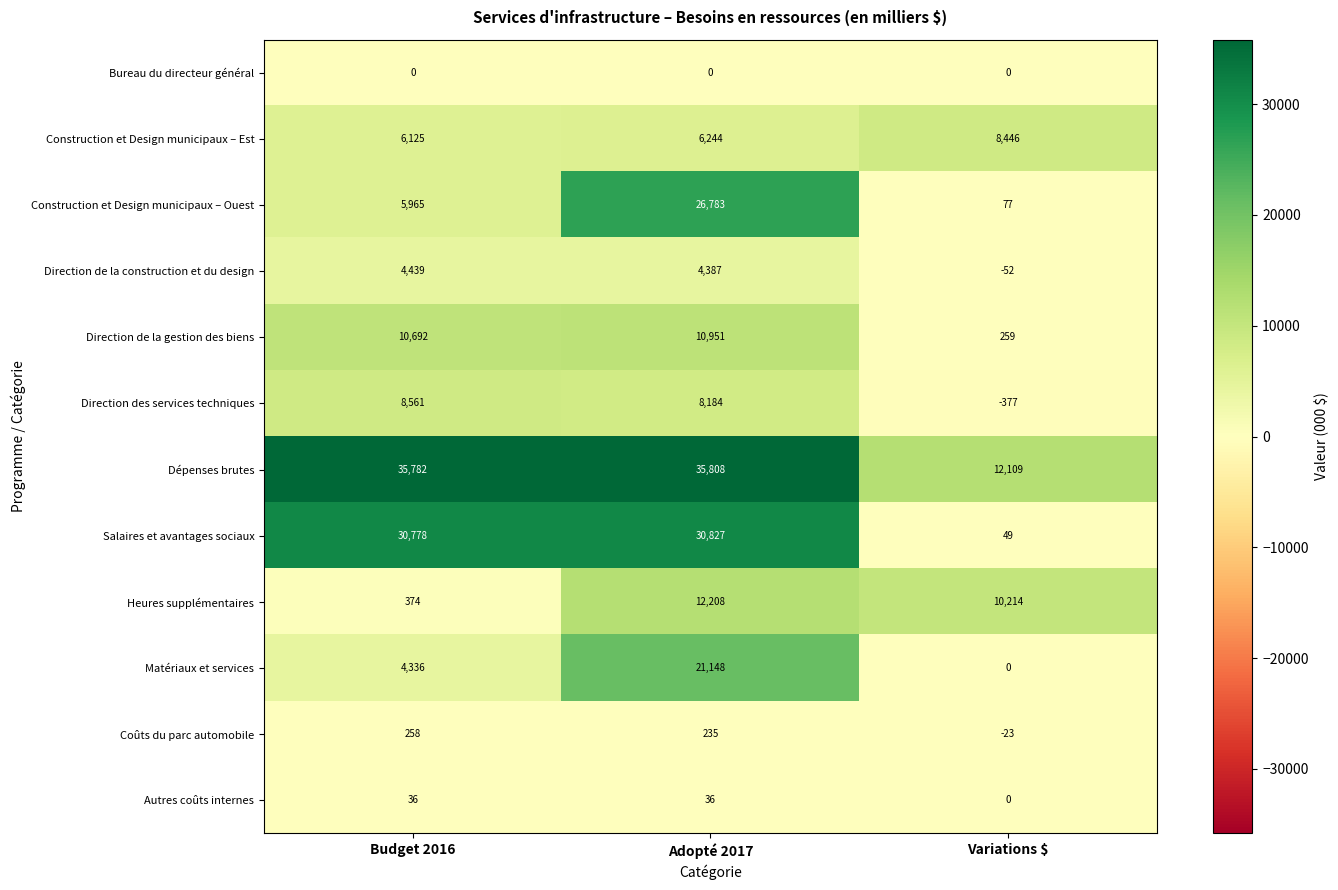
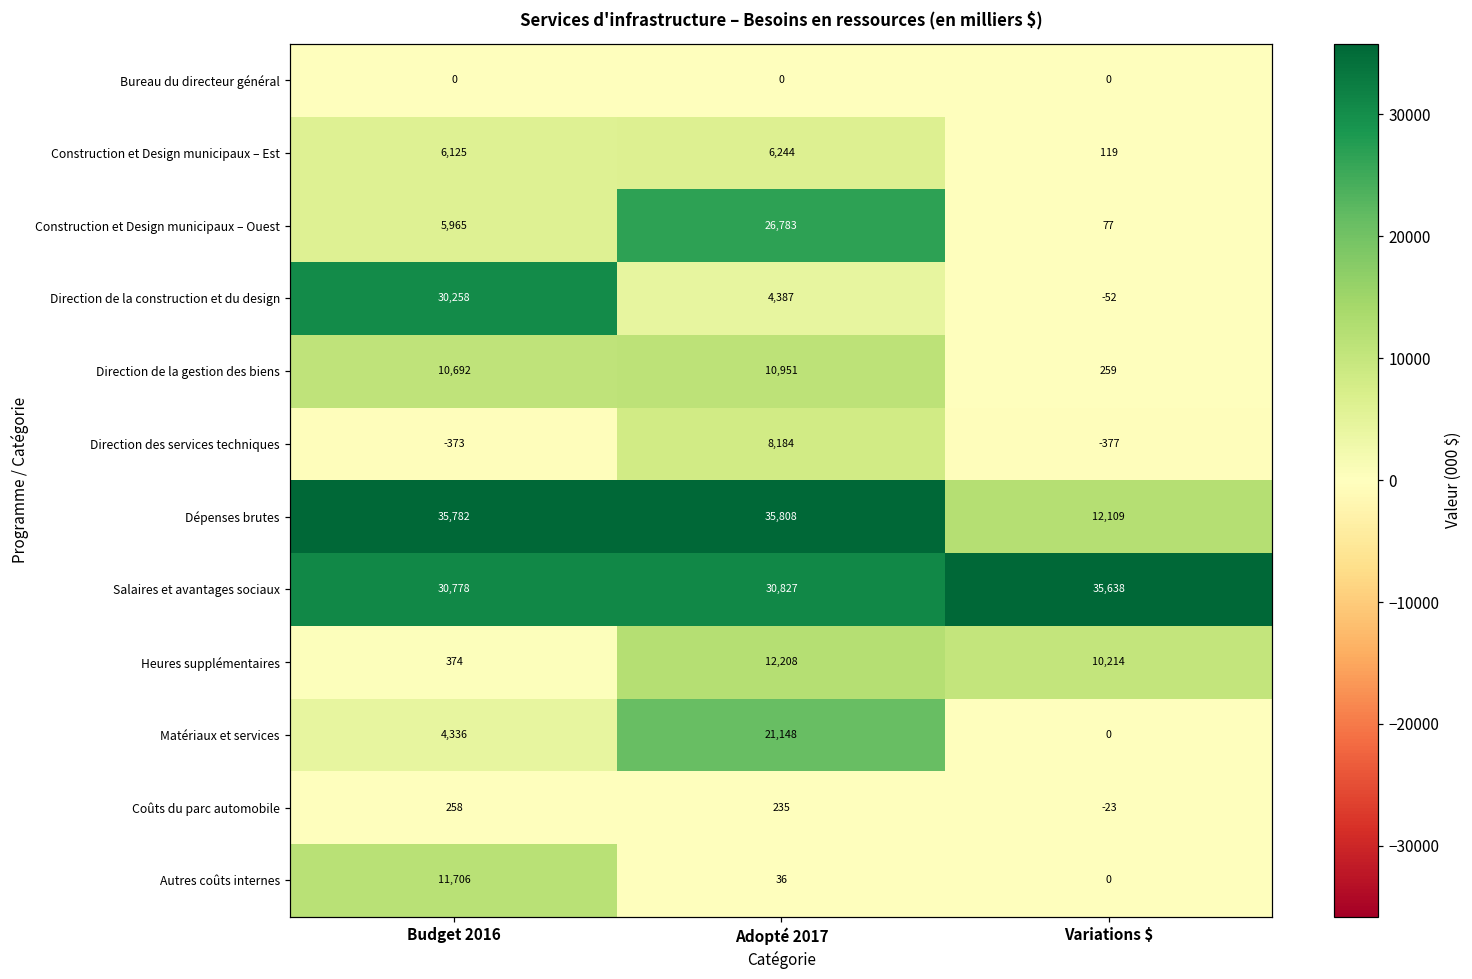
Construction et Design municipaux – Est, Variations $: 8,446 -> 119
Direction de la construction et du design, Budget 2016: 4,439 -> 30,258
Direction des services techniques, Budget 2016: 8,561 -> -373
Salaires et avantages sociaux, Variations $: 49 -> 35,638
Autres coûts internes, Budget 2016: 36 -> 11,706
